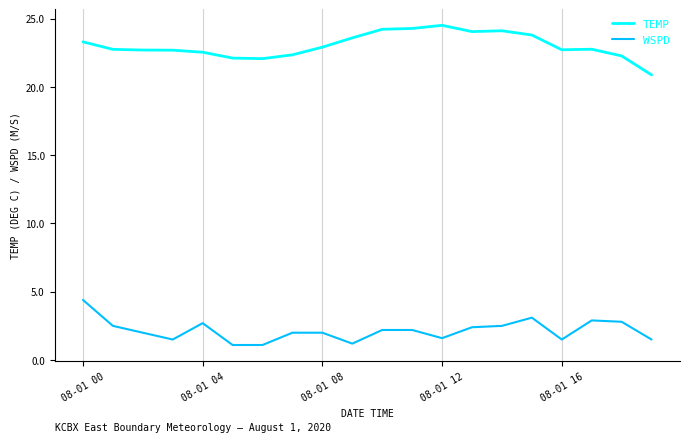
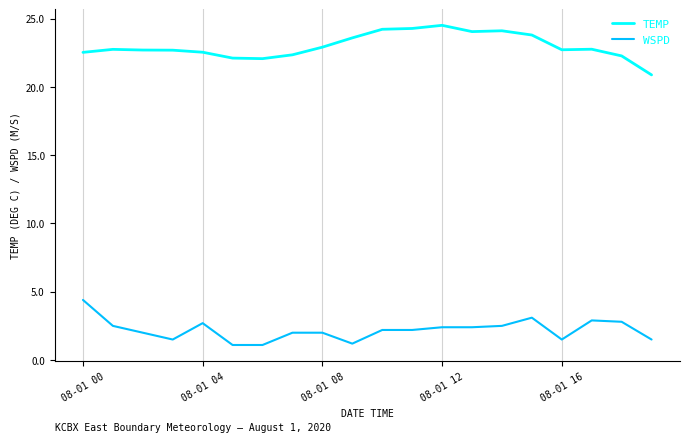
TEMP, 08-01 00: 23.3 -> 22.5
WSPD, 08-01 12: 1.6 -> 2.4
